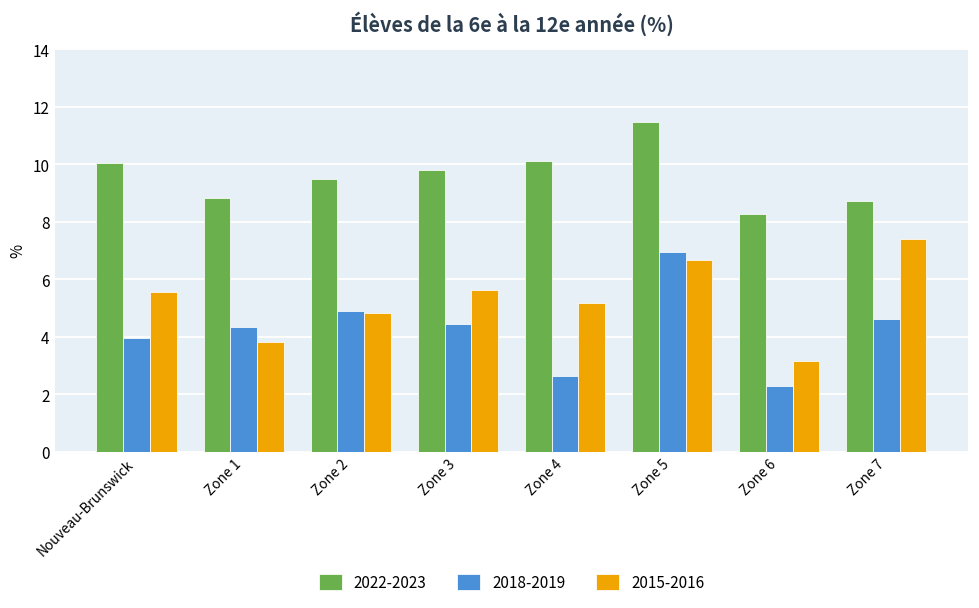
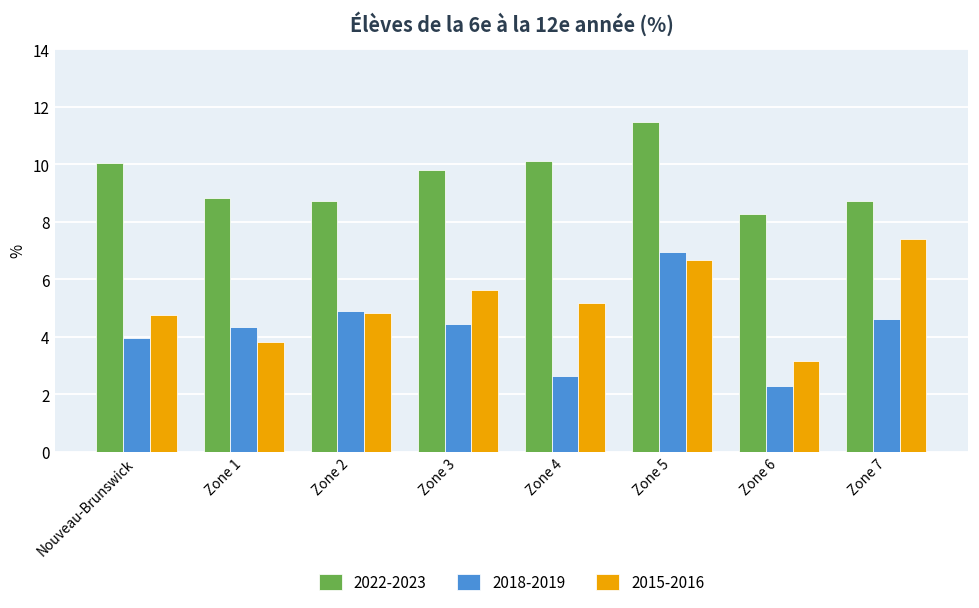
2015-2016, Nouveau-Brunswick: 5.5 -> 4.8
2022-2023, Zone 2: 9.5 -> 8.7
